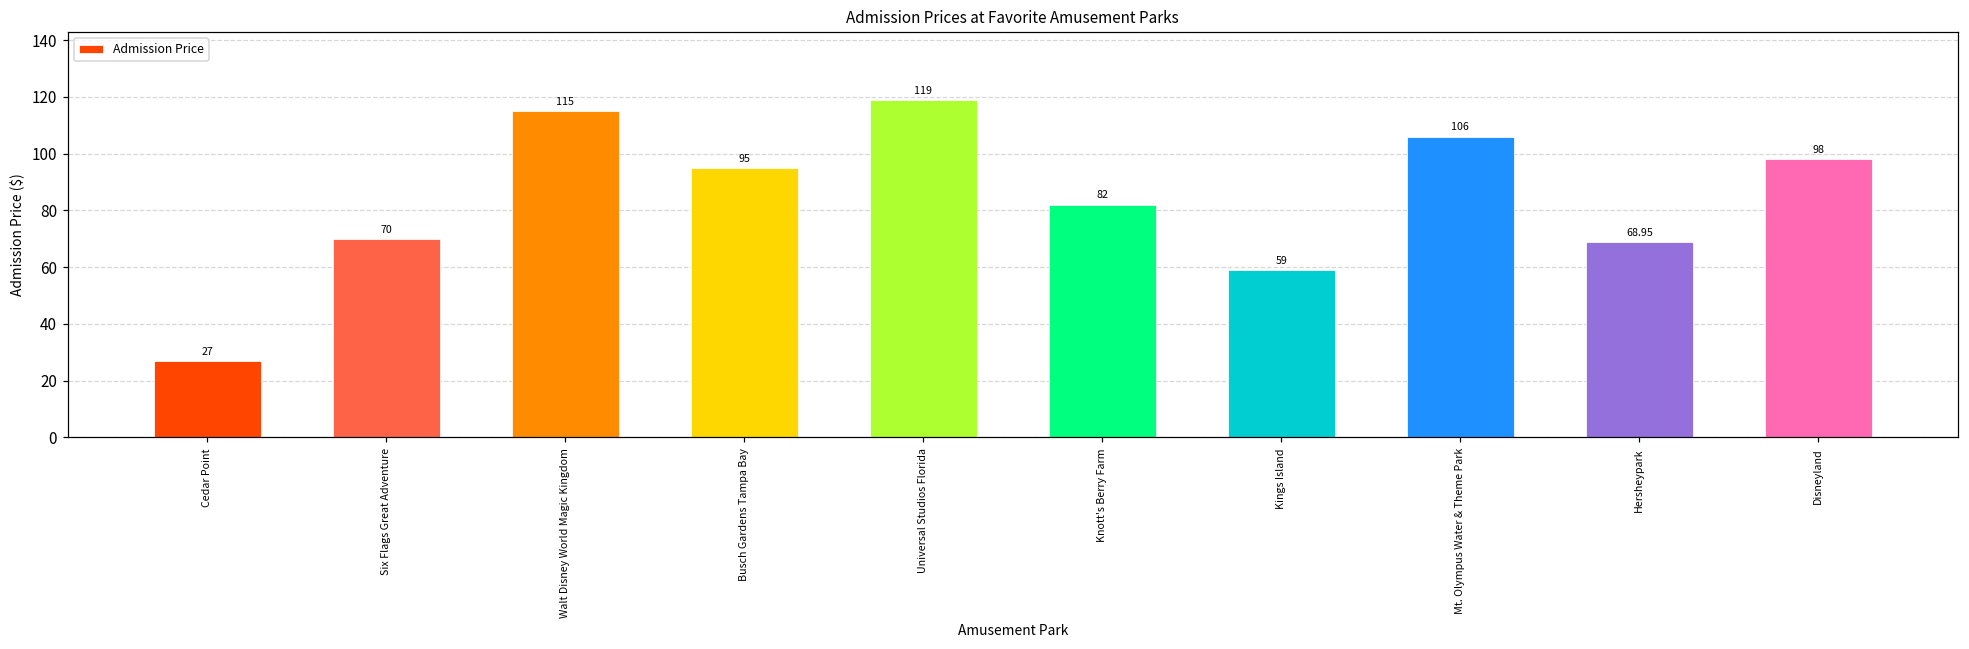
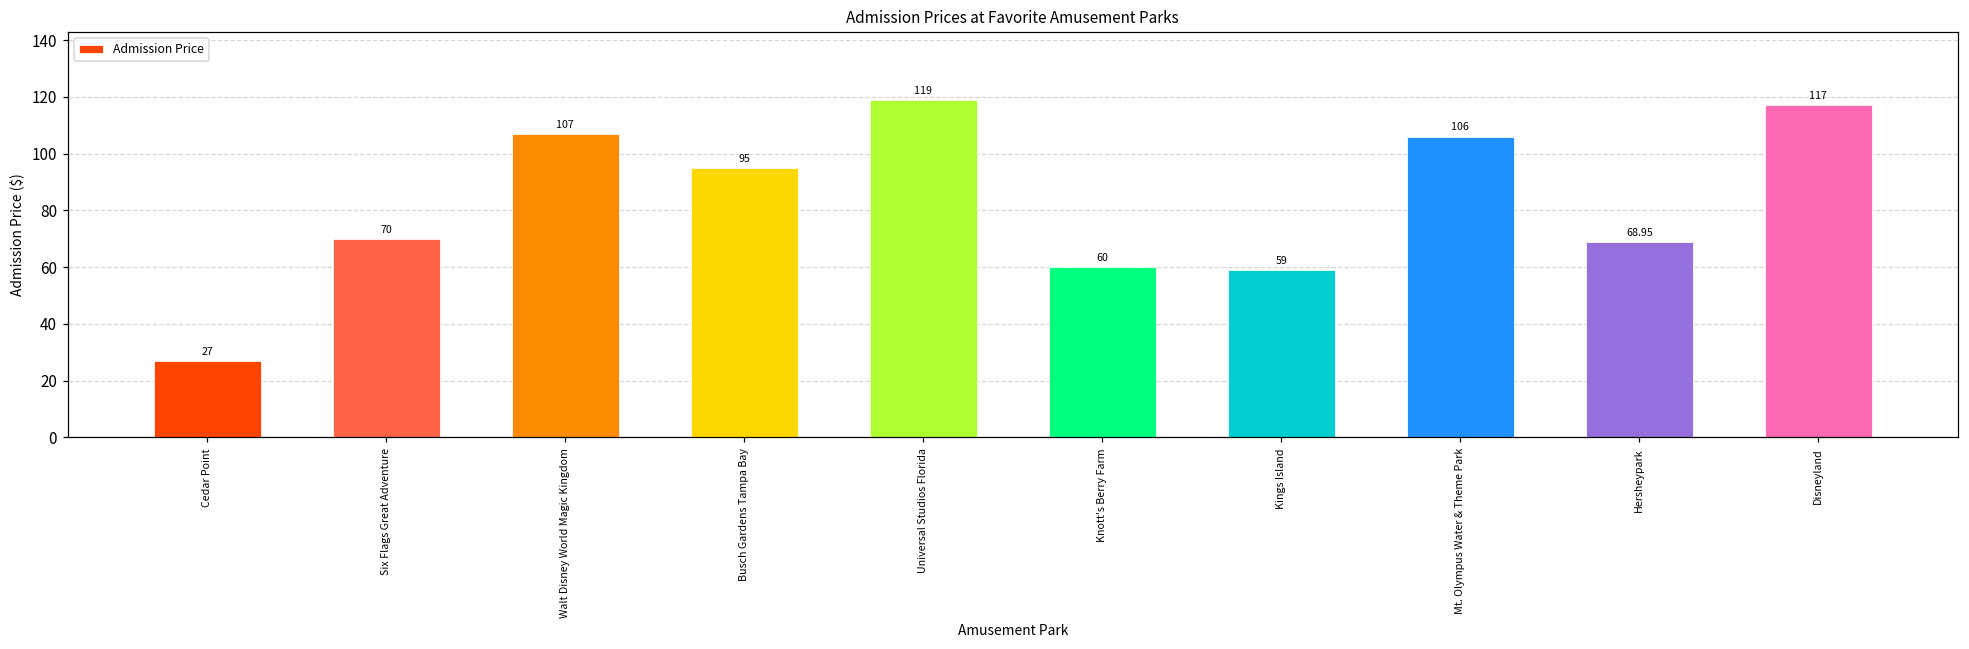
Walt Disney World Magic Kingdom: 115 -> 107
Knott's Berry Farm: 82 -> 60
Disneyland: 98 -> 117
